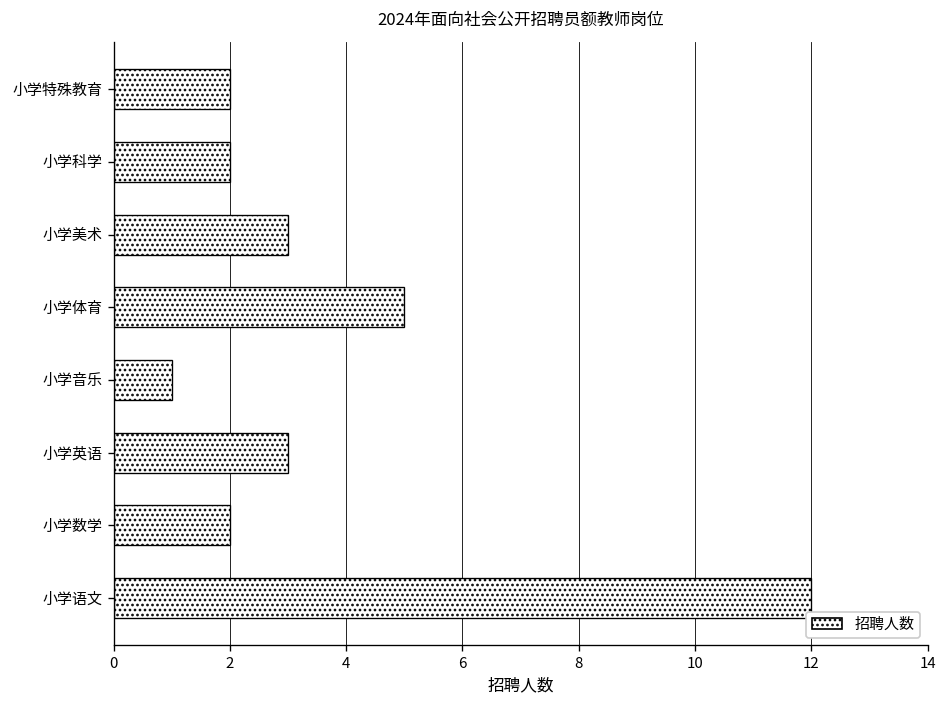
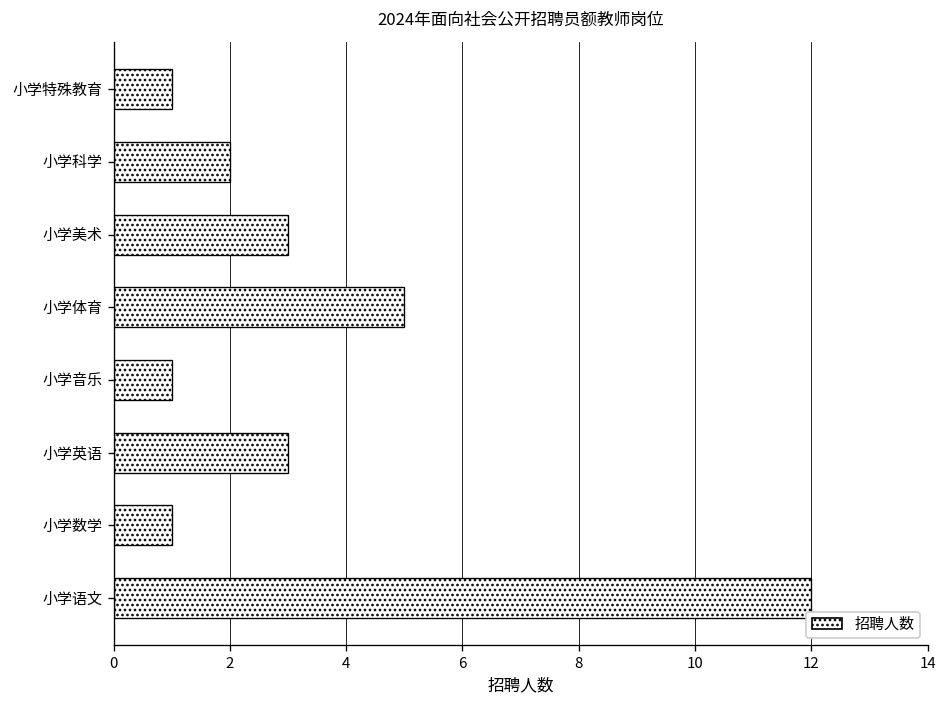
小学特殊教育: 2 -> 1
小学数学: 2 -> 1
